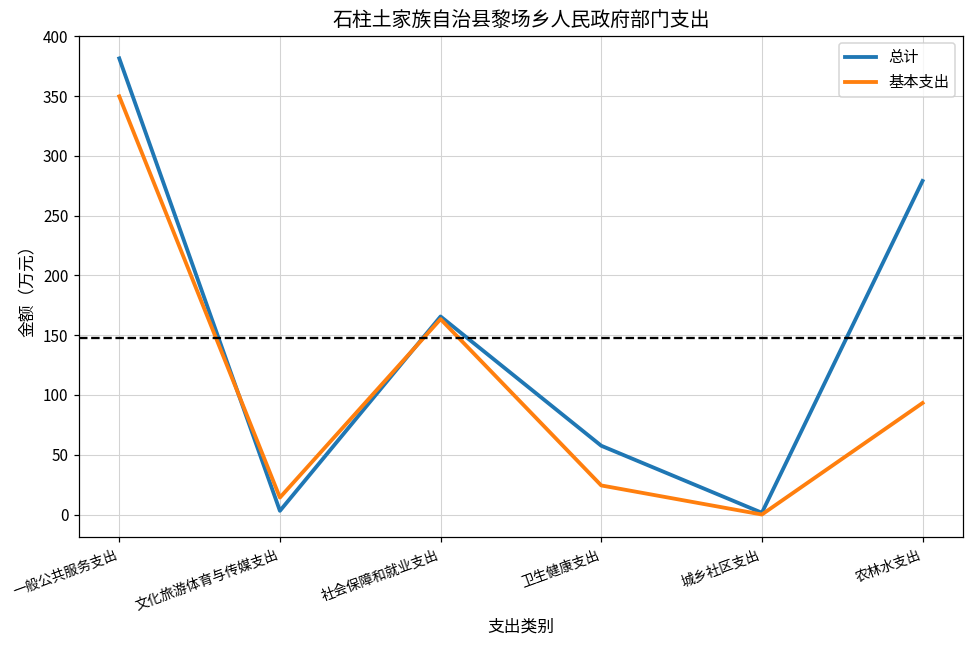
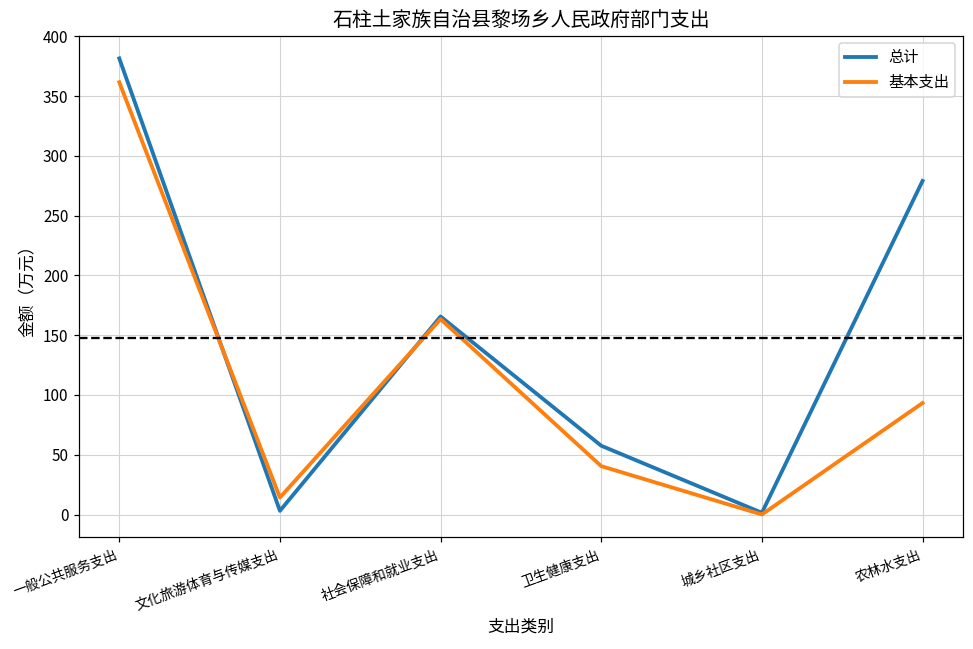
基本支出, 一般公共服务支出: 350 -> 362
基本支出, 卫生健康支出: 24 -> 40
